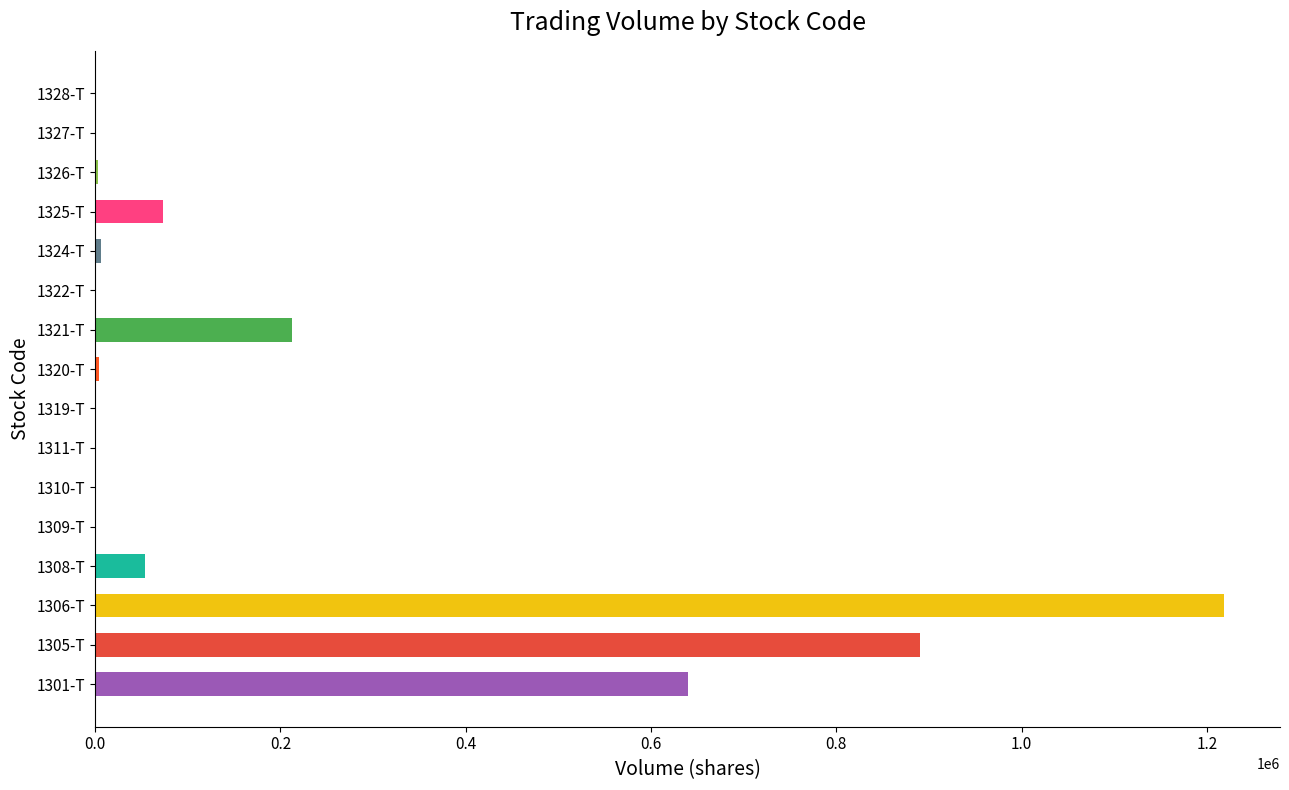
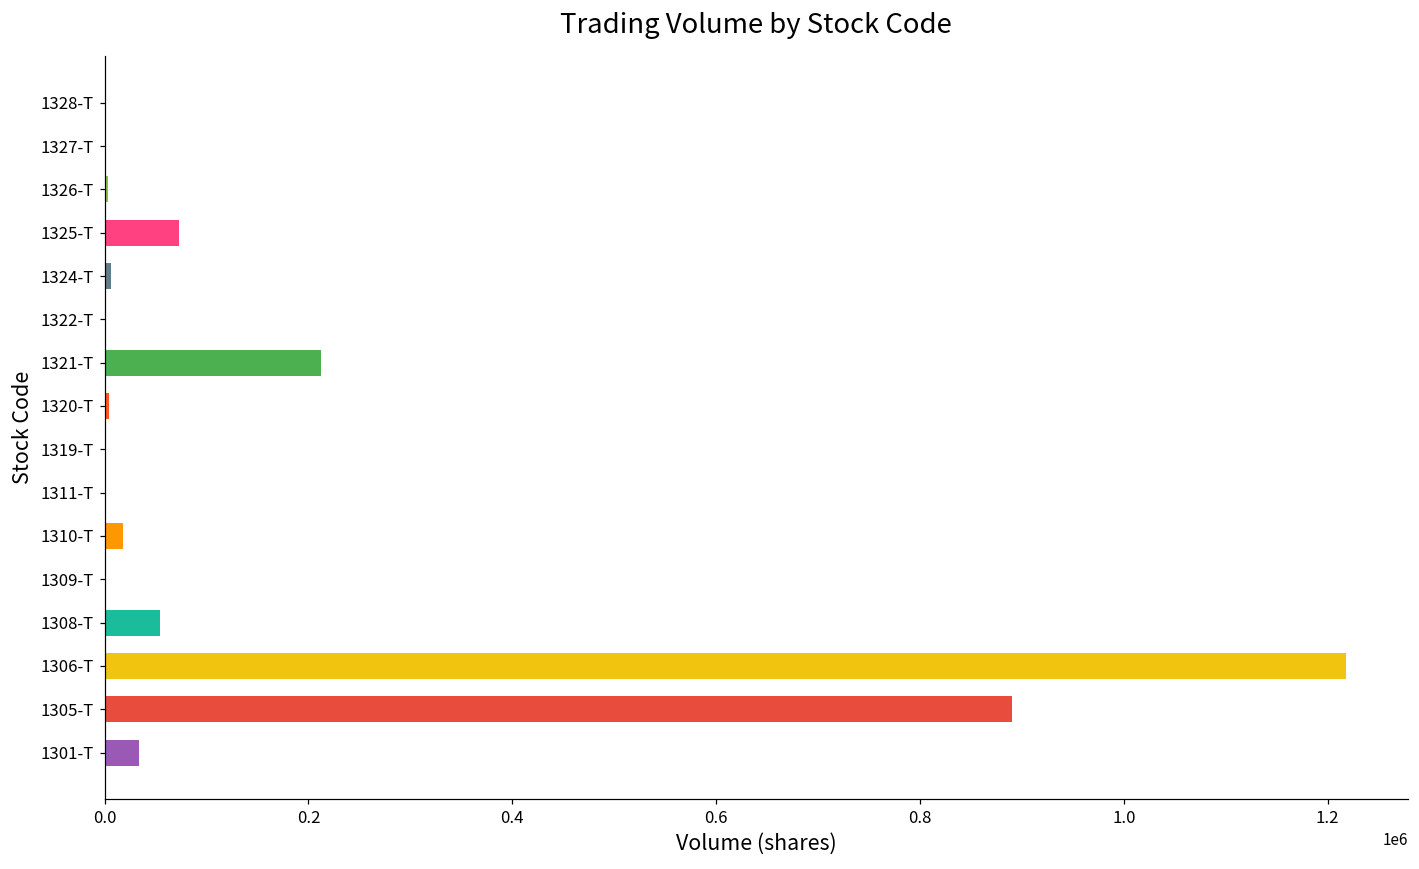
1310-T: 0 -> 20000
1301-T: 640000 -> 30000
